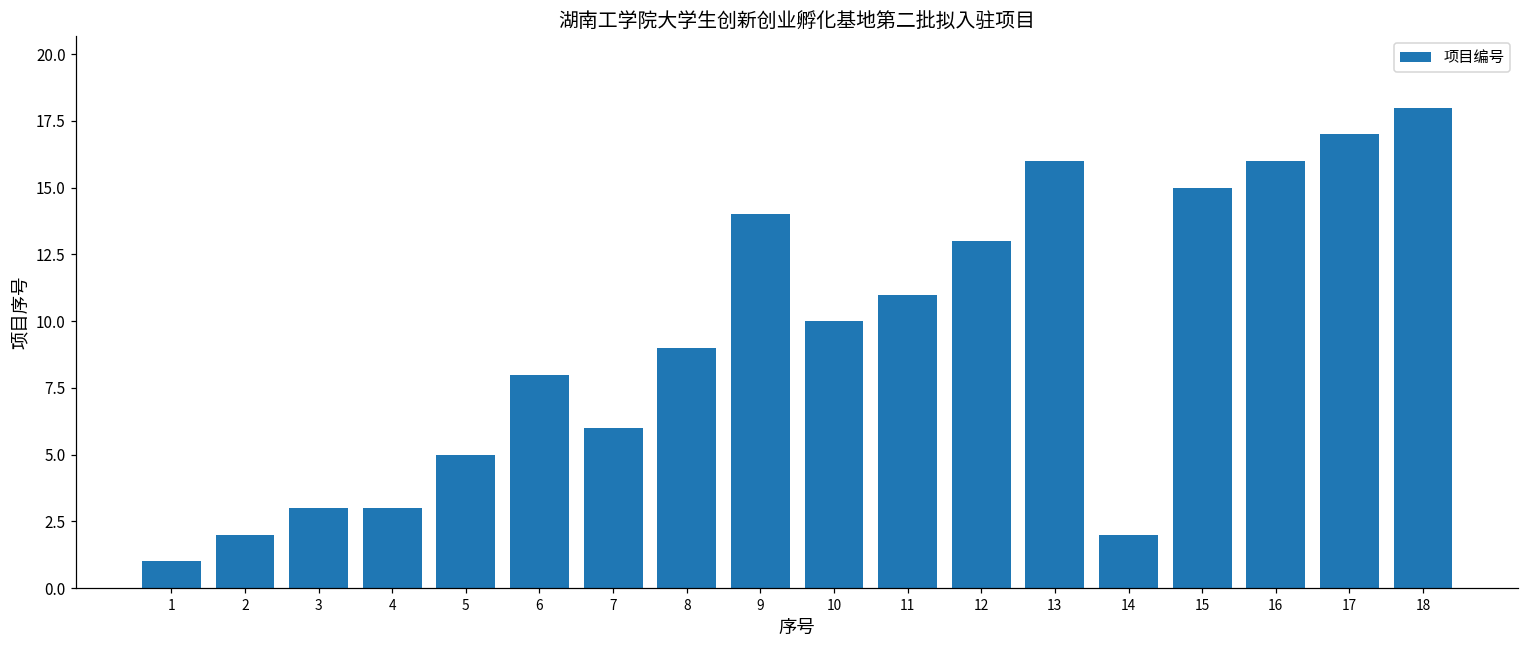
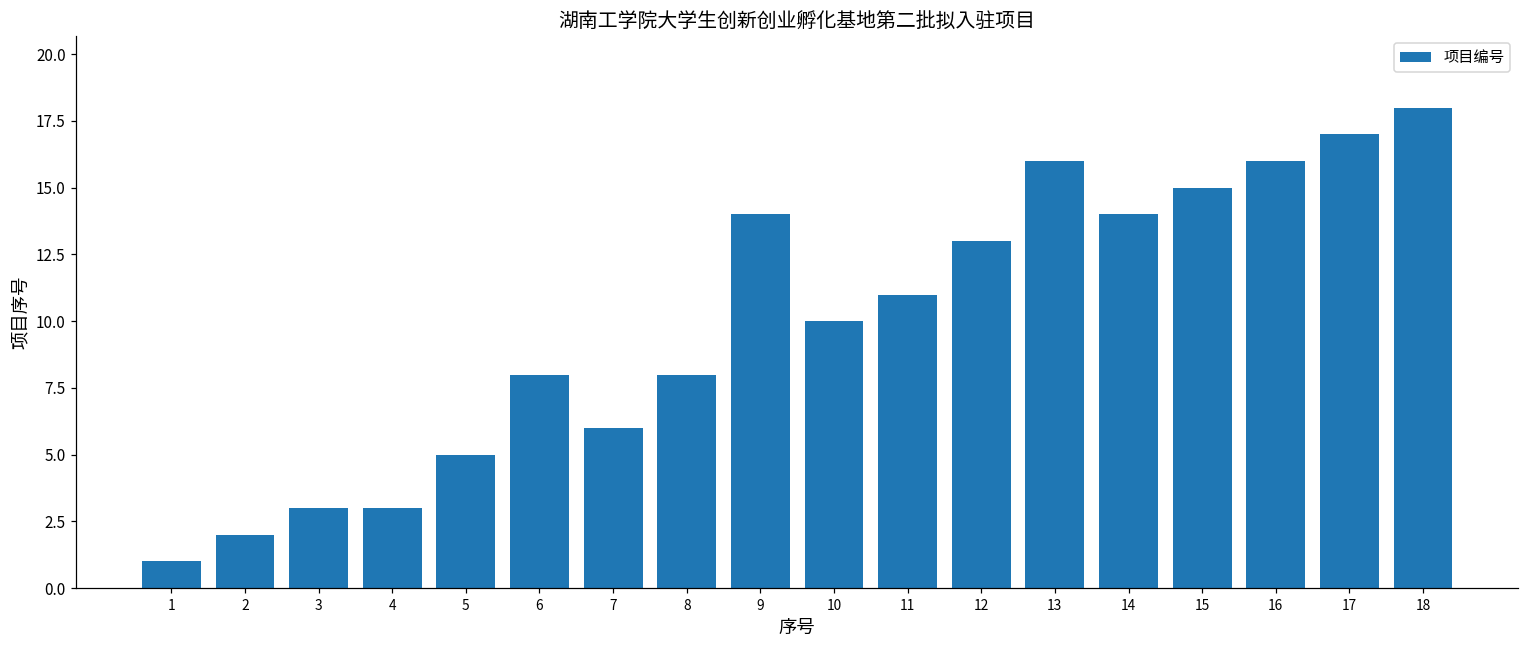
8: 9 -> 8
14: 2 -> 14
